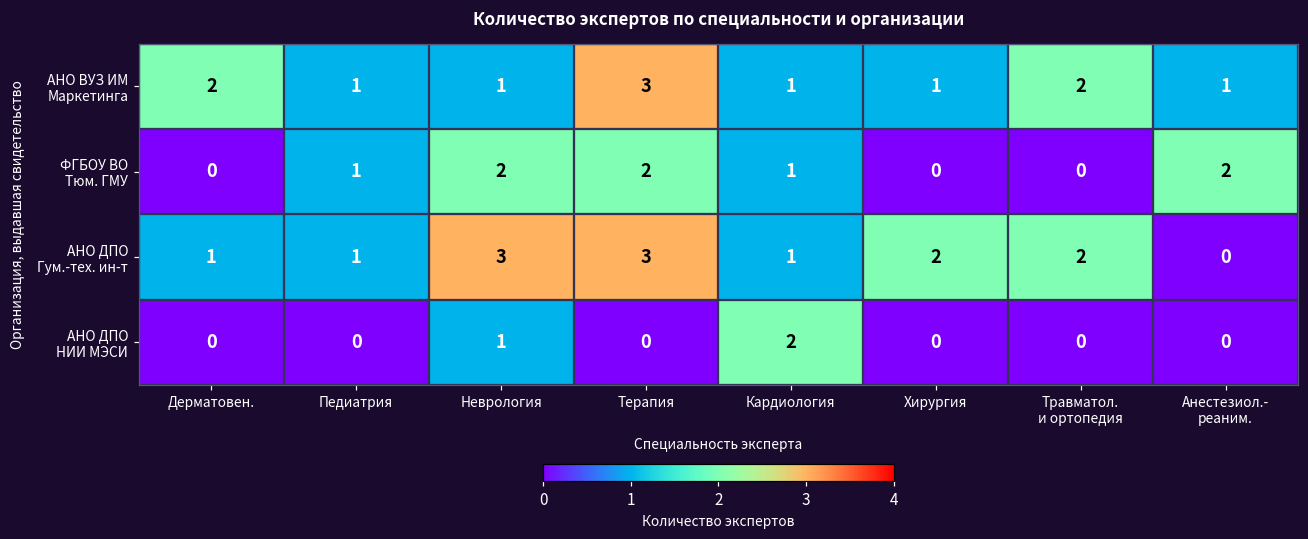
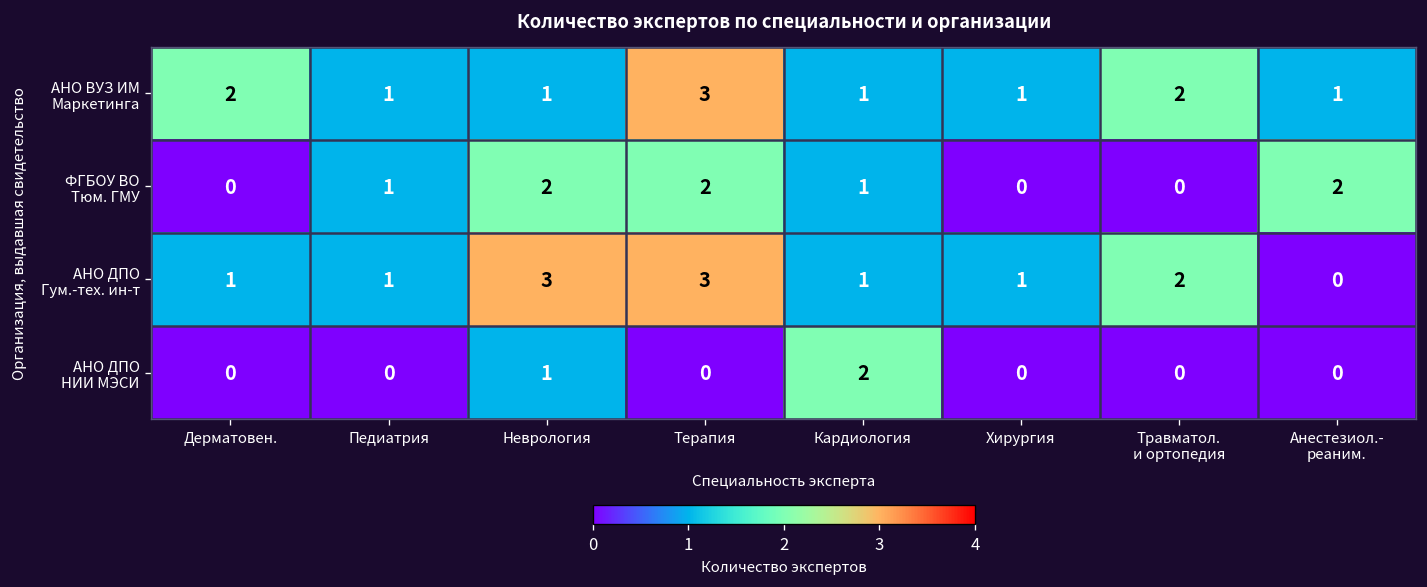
АНО ДПО Гум.-тех. ин-т, Хирургия: 2 -> 1
